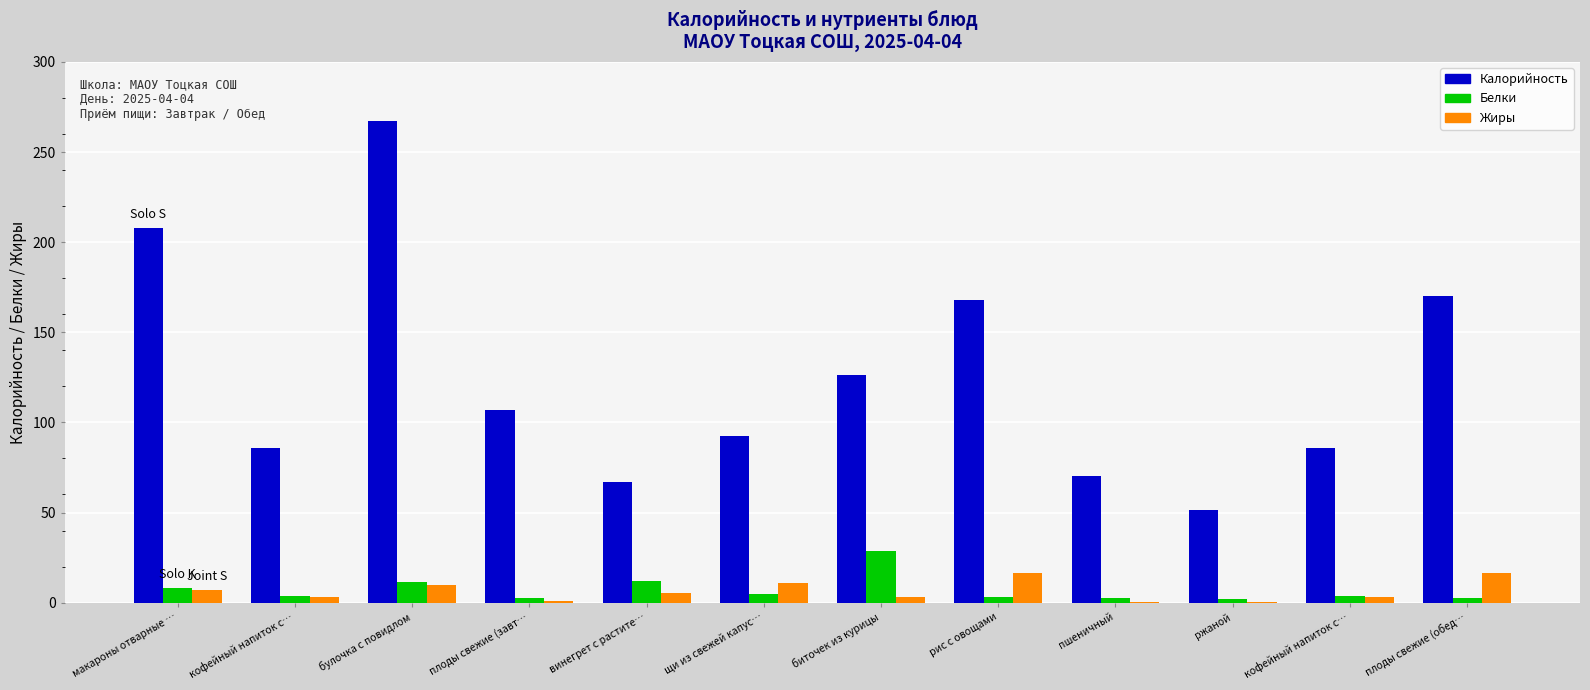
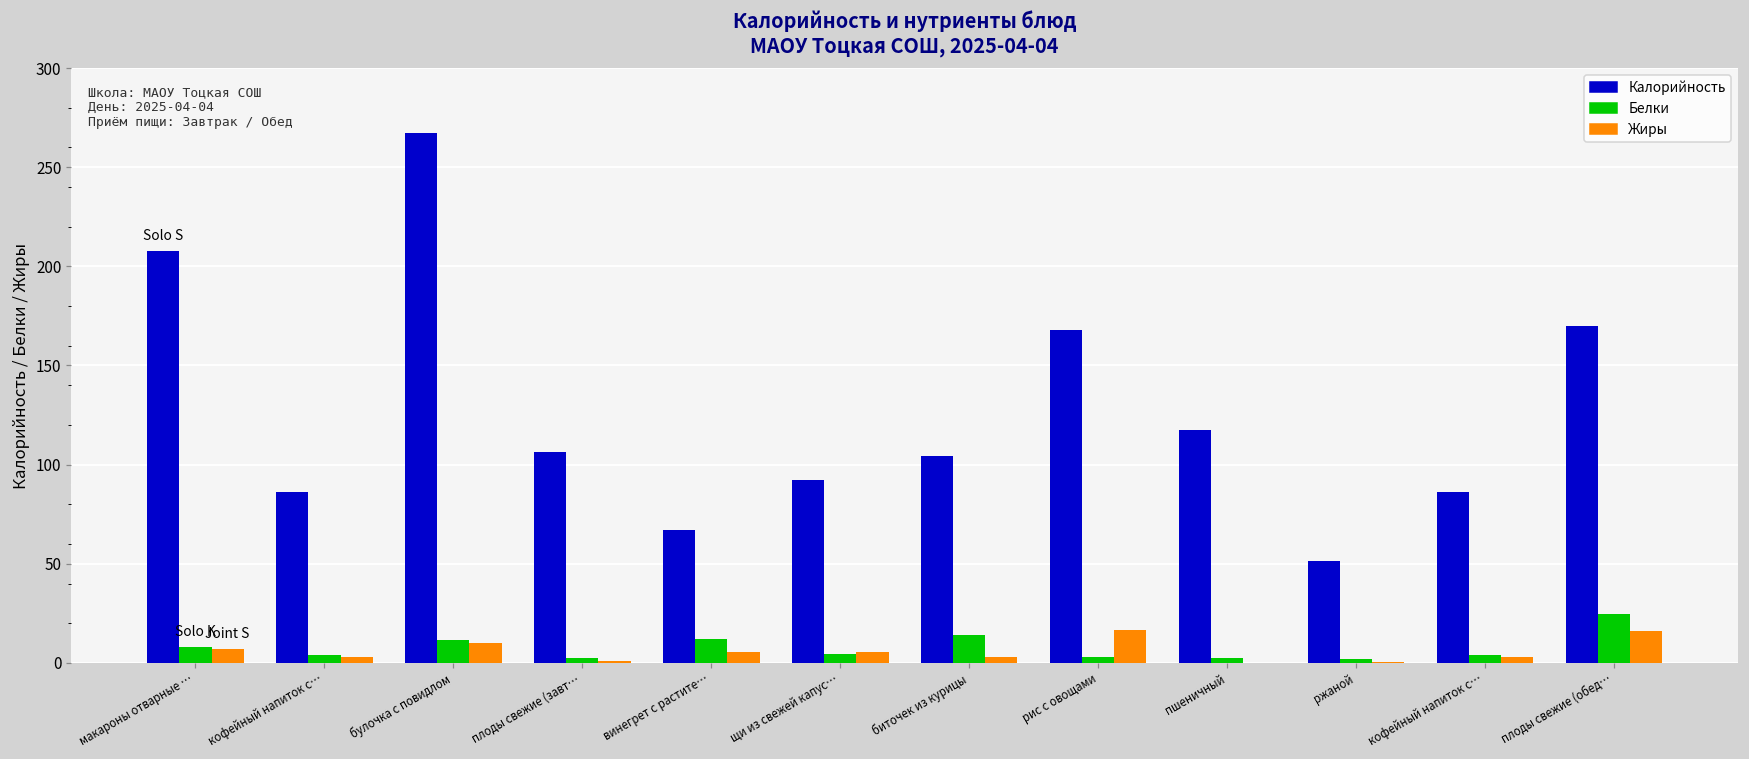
Жиры, щи из свежей капус…: 11 -> 6
Калорийность, биточек из курицы: 127 -> 104
Белки, биточек из курицы: 29 -> 14
Калорийность, пшеничный: 70 -> 118
Белки, плоды свежие (обед…: 3 -> 25
